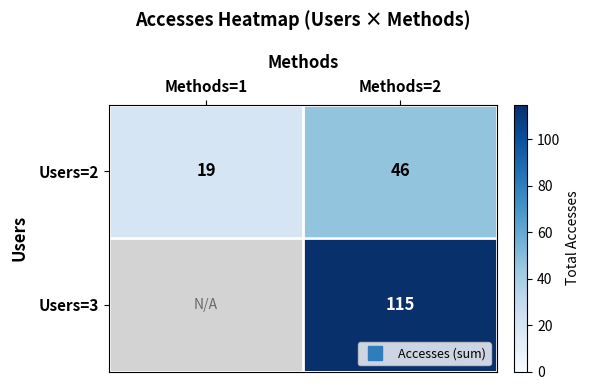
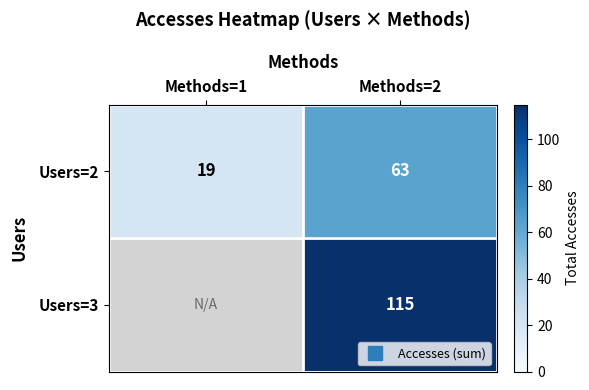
Users=2, Methods=2: 46 -> 63
